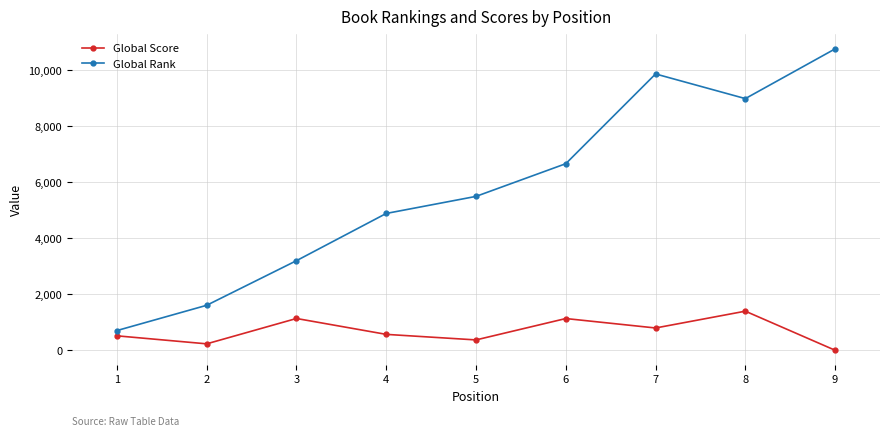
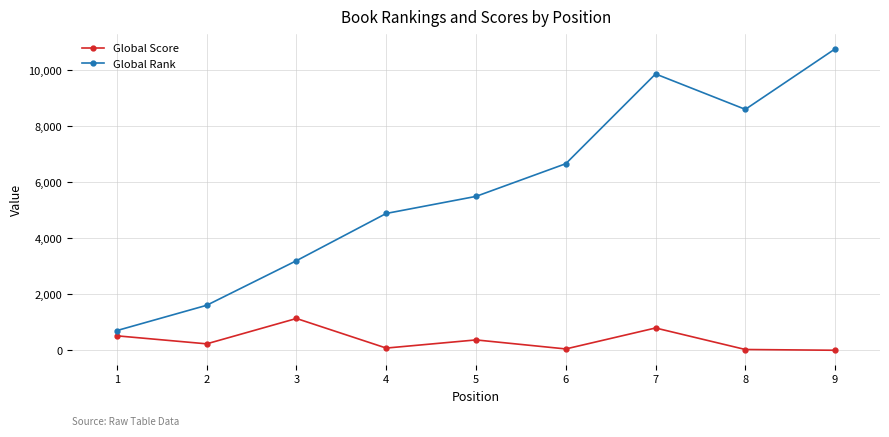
Global Score, 4: 600 -> 100
Global Score, 6: 1,100 -> 100
Global Score, 8: 1,400 -> 0
Global Rank, 8: 9,000 -> 8,600
